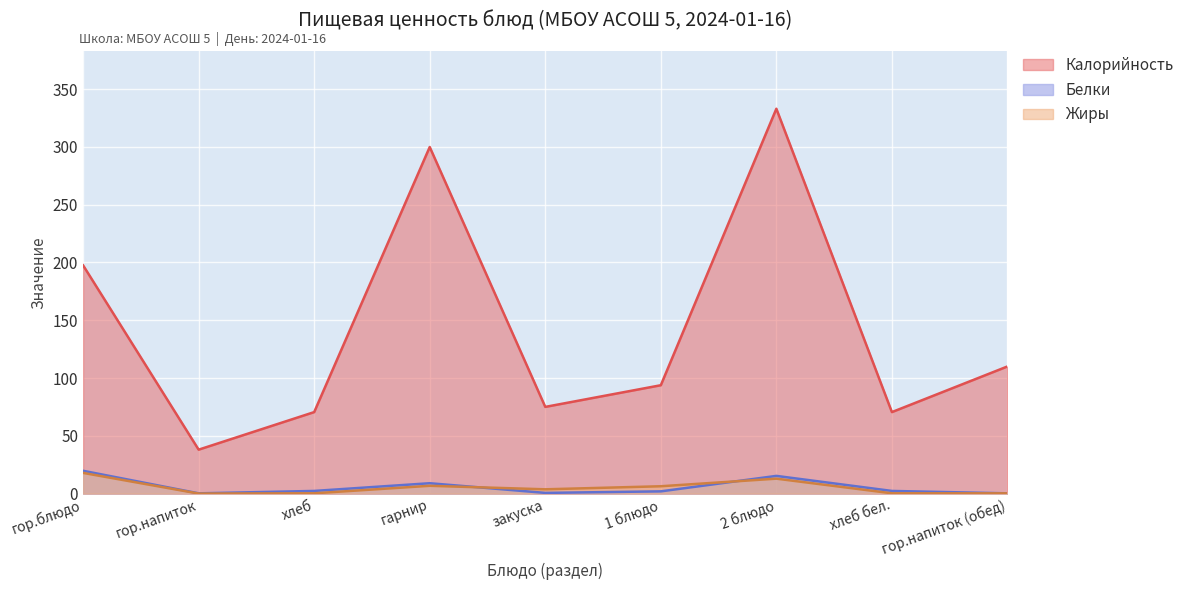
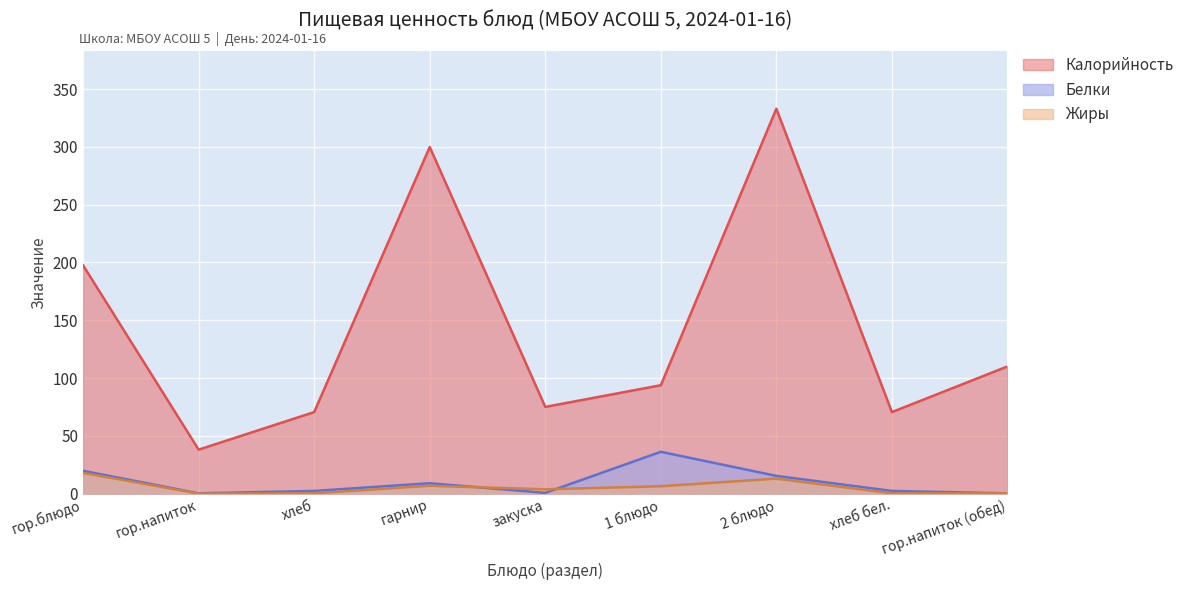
Белки, 1 блюдо: 2 -> 36
